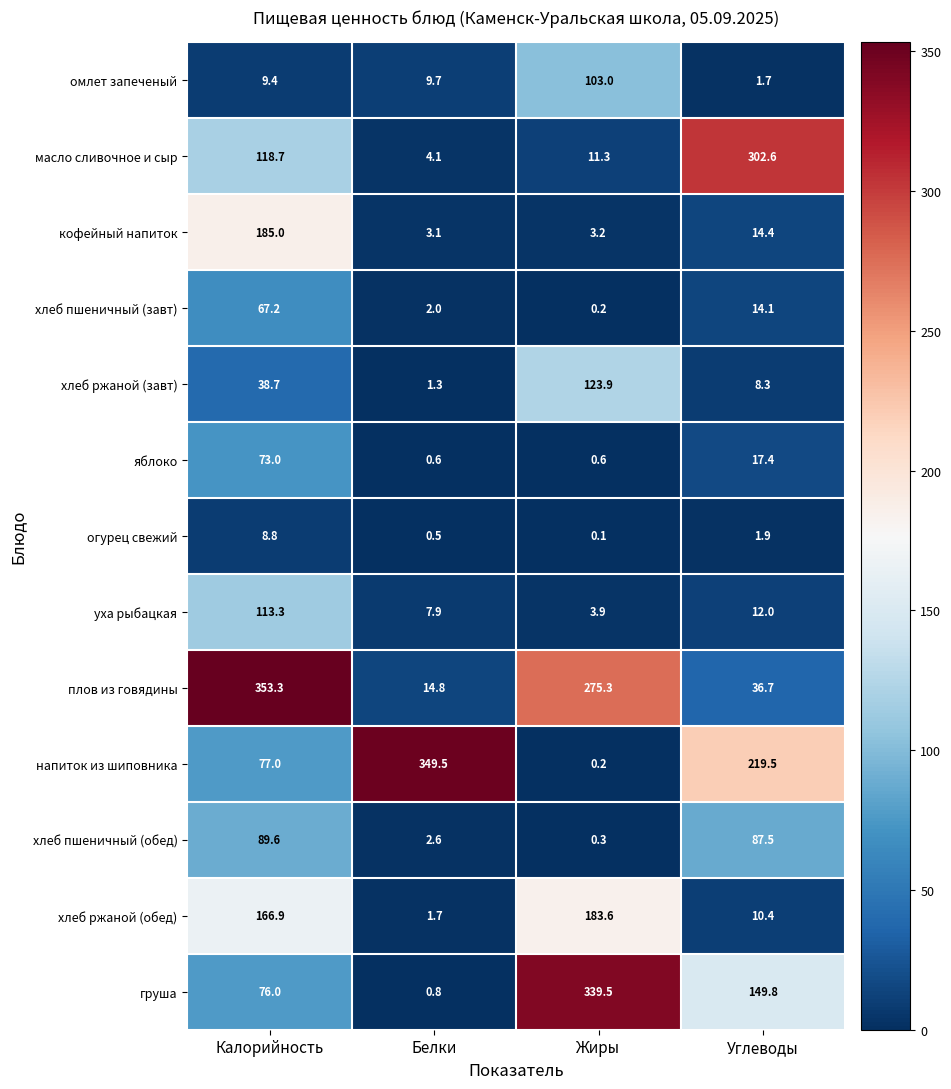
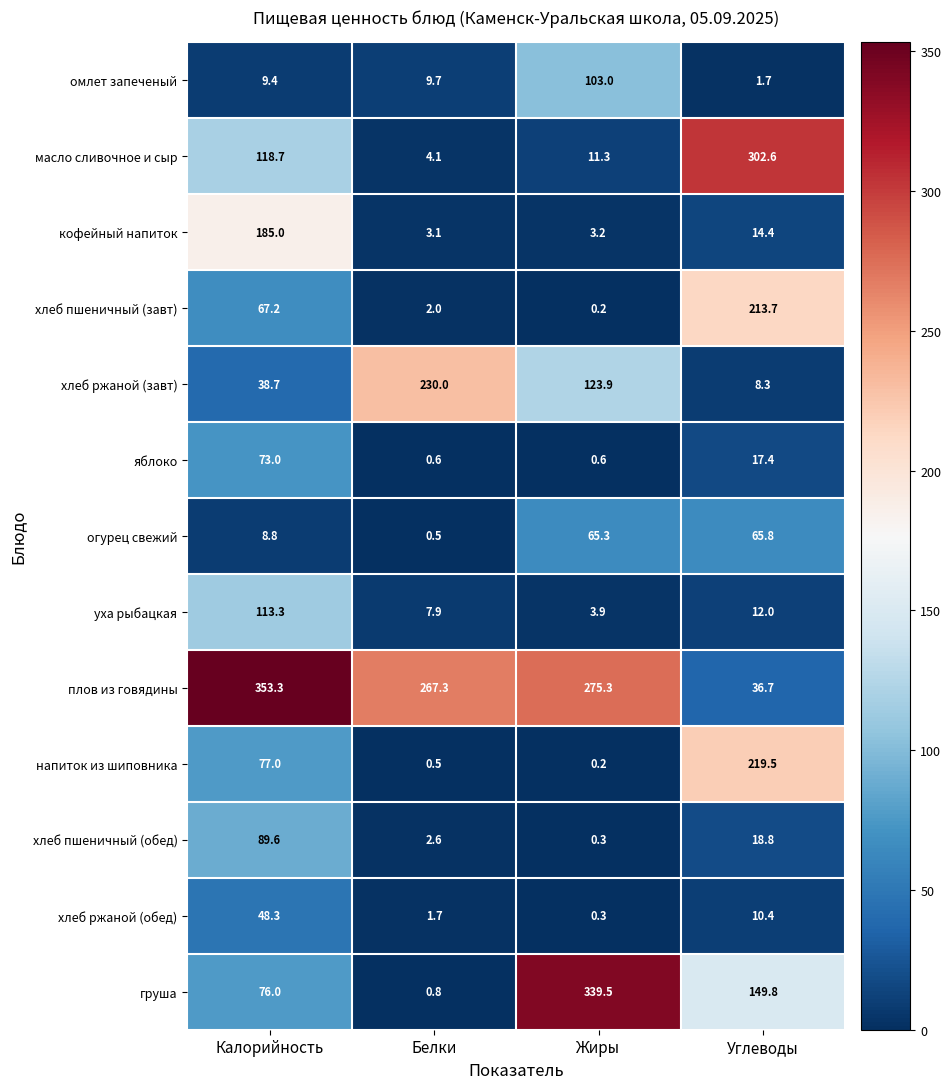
хлеб пшеничный (завт), Углеводы: 14.1 -> 213.7
хлеб ржаной (завт), Белки: 1.3 -> 230.0
огурец свежий, Жиры: 0.1 -> 65.3
огурец свежий, Углеводы: 1.9 -> 65.8
плов из говядины, Белки: 14.8 -> 267.3
напиток из шиповника, Белки: 349.5 -> 0.5
хлеб пшеничный (обед), Углеводы: 87.5 -> 18.8
хлеб ржаной (обед), Калорийность: 166.9 -> 48.3
хлеб ржаной (обед), Жиры: 183.6 -> 0.3
